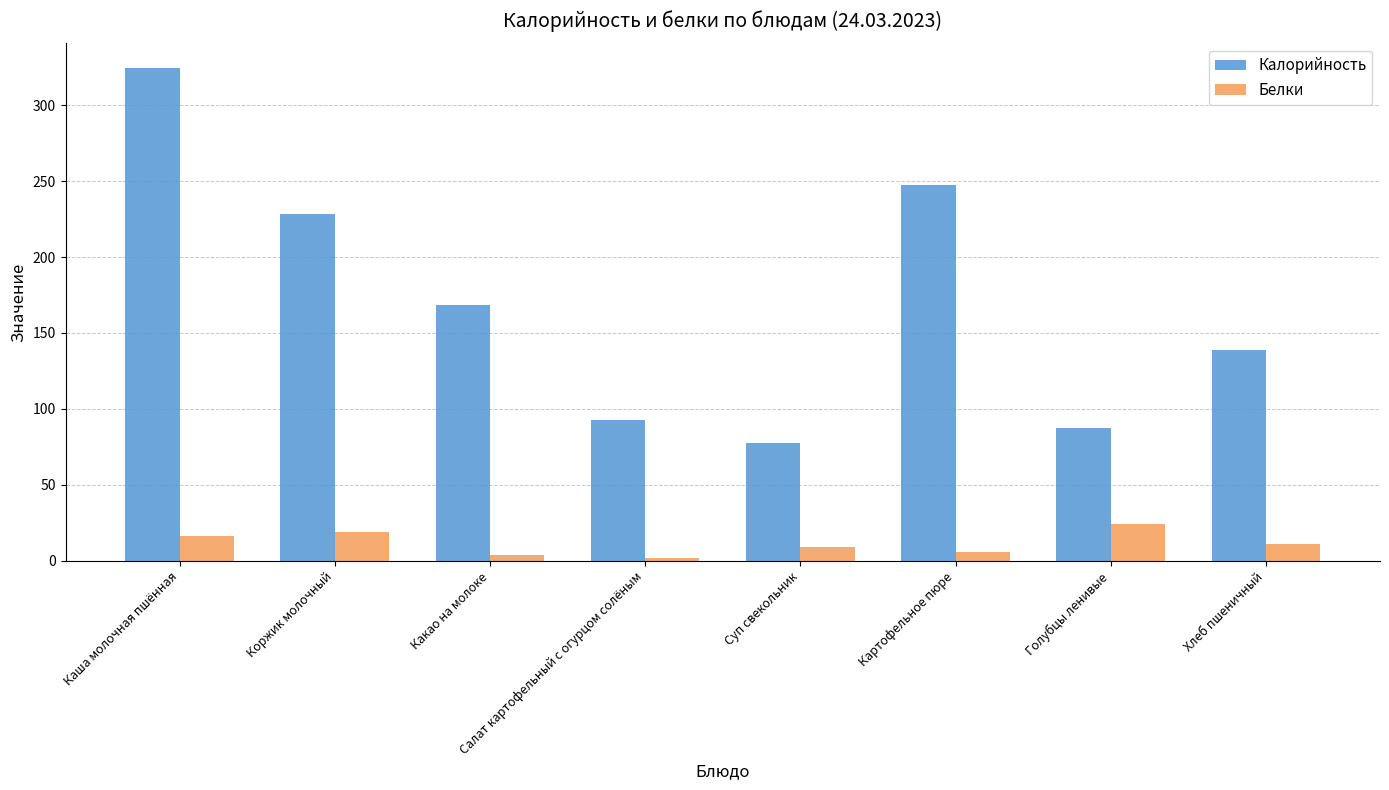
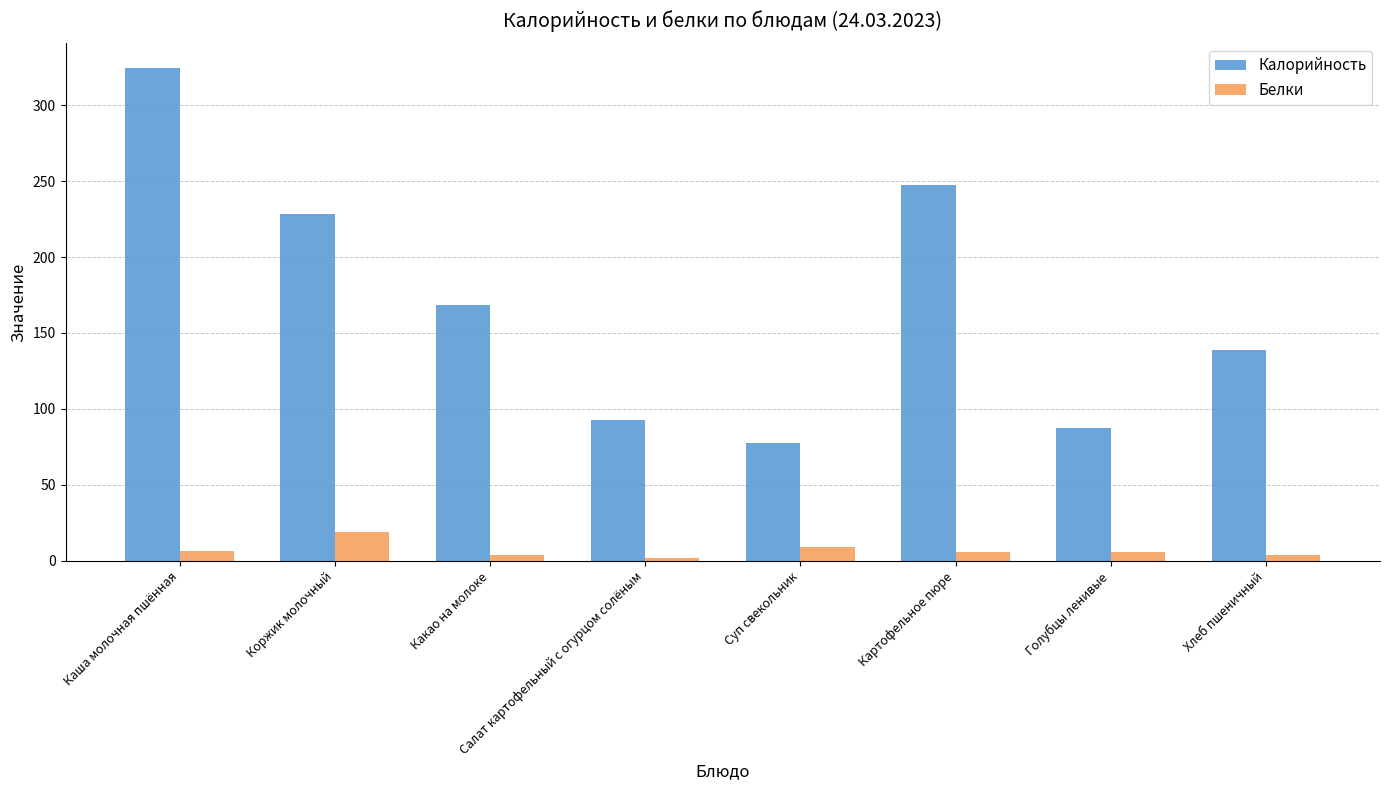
Белки, Каша молочная пшённая: 16 -> 7
Белки, Голубцы ленивые: 24 -> 6
Белки, Хлеб пшеничный: 11 -> 4
